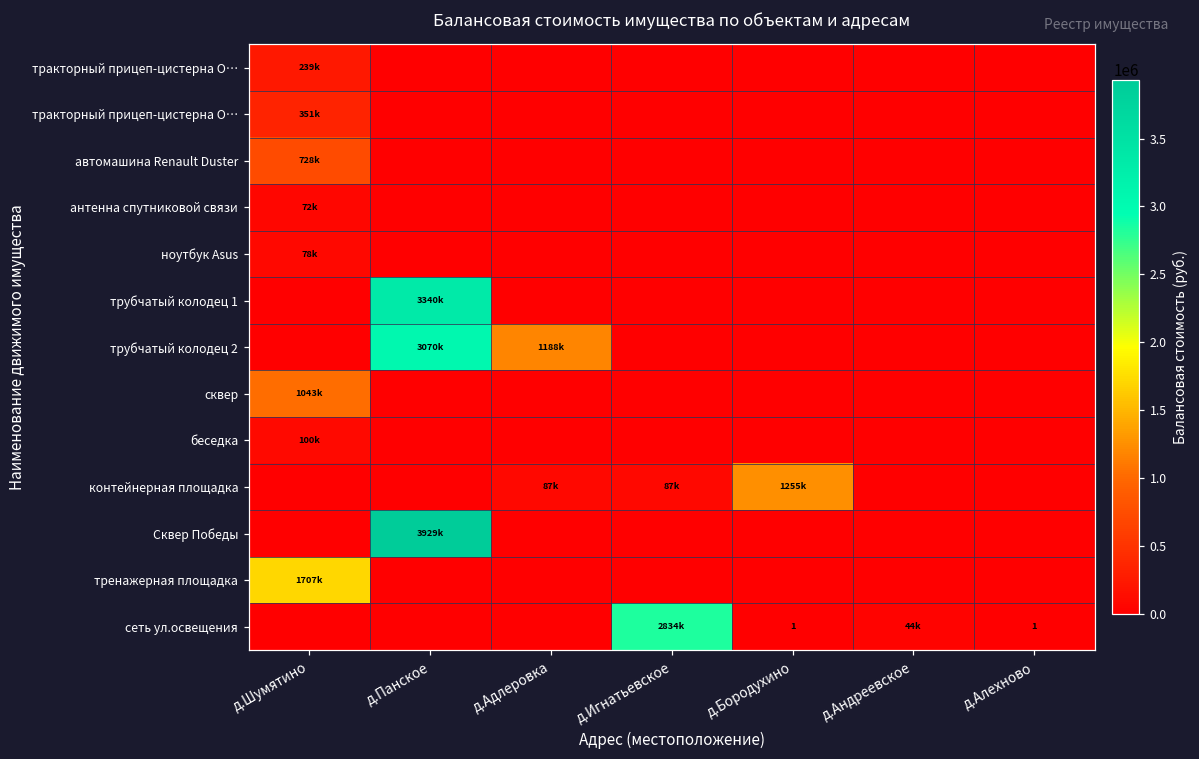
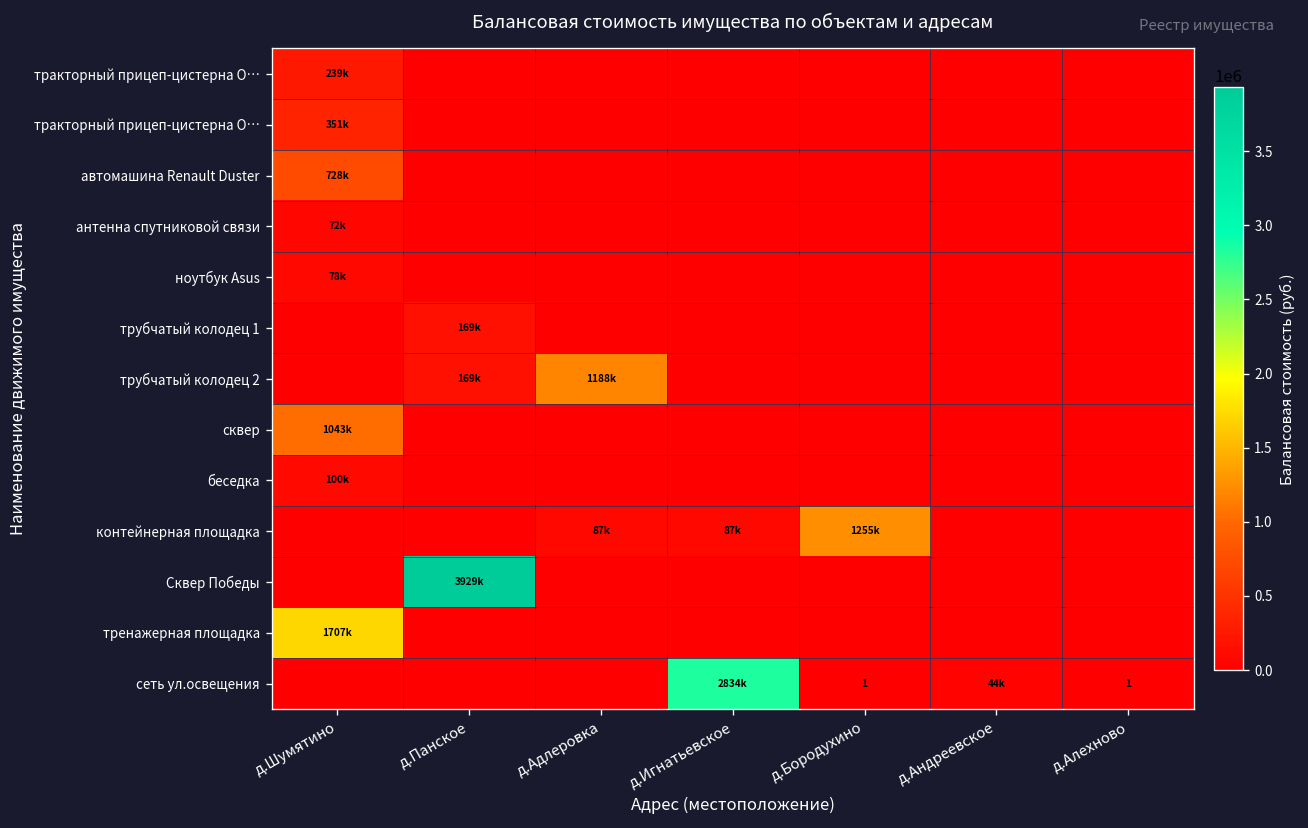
трубчатый колодец 1, д.Панское: 3340k -> 169k
трубчатый колодец 2, д.Панское: 3070k -> 169k
